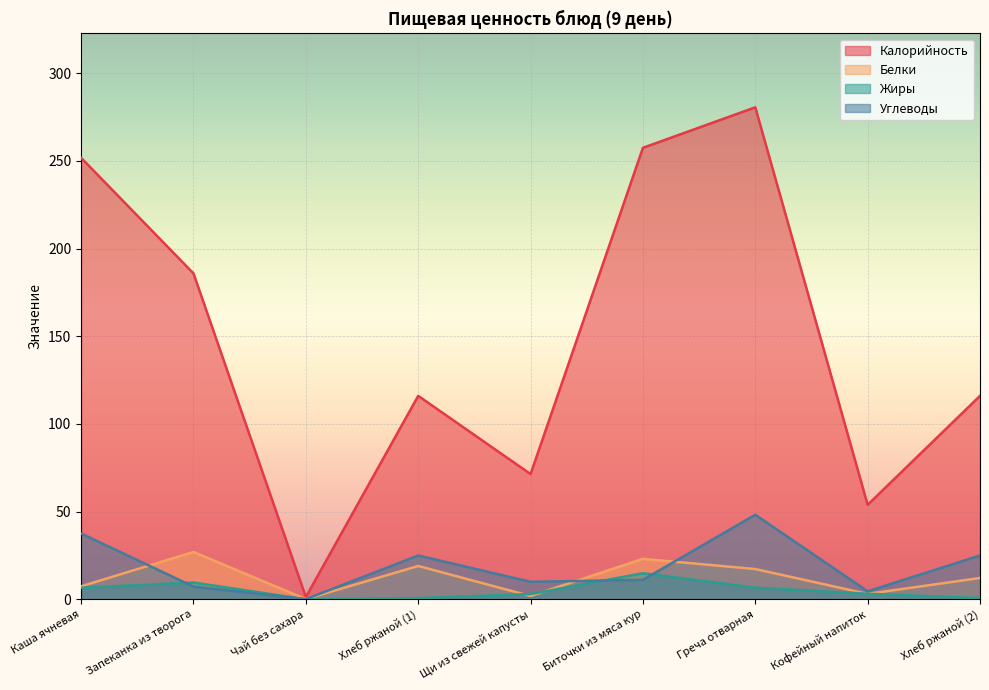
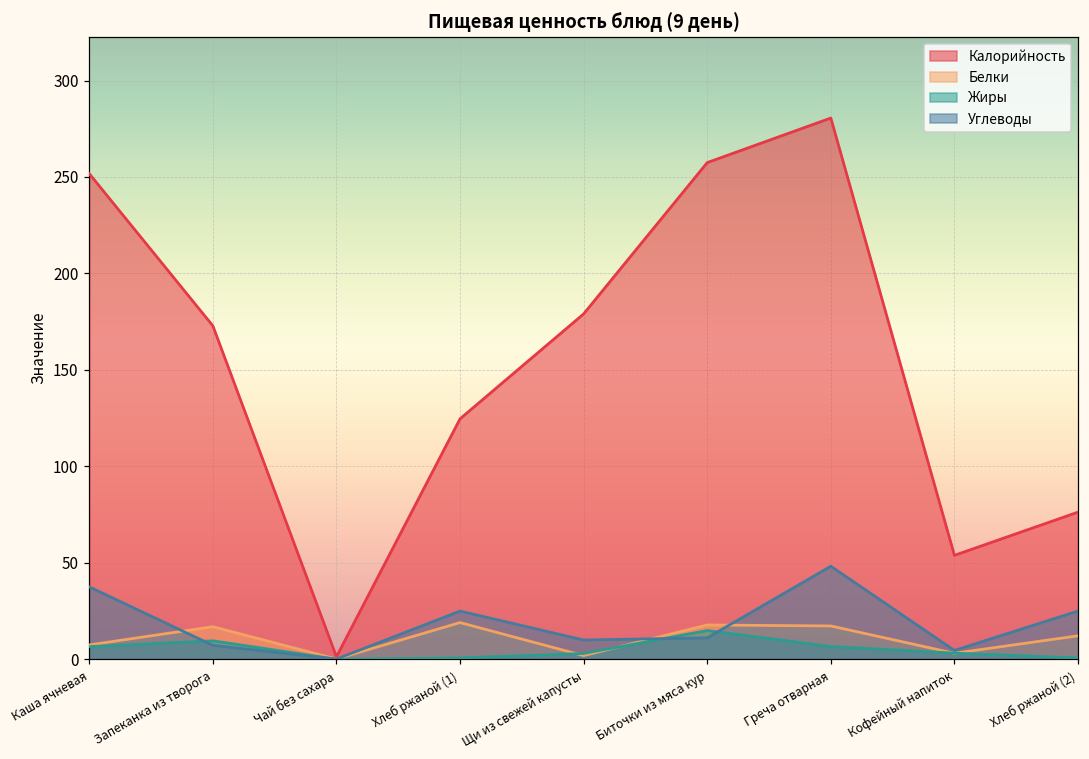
Калорийность, Запеканка из творога: 186 -> 173
Белки, Запеканка из творога: 27 -> 17
Калорийность, Хлеб ржаной (1): 116 -> 125
Калорийность, Щи из свежей капусты: 71 -> 179
Белки, Биточки из мяса кур: 23 -> 18
Калорийность, Хлеб ржаной (2): 116 -> 76
